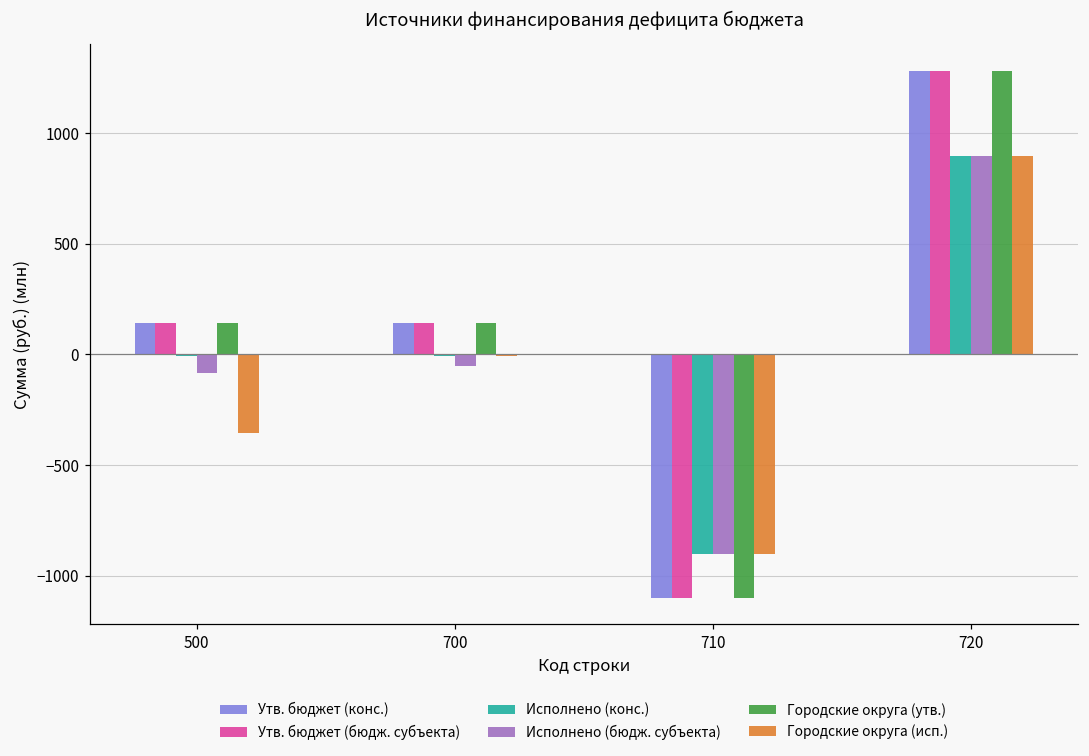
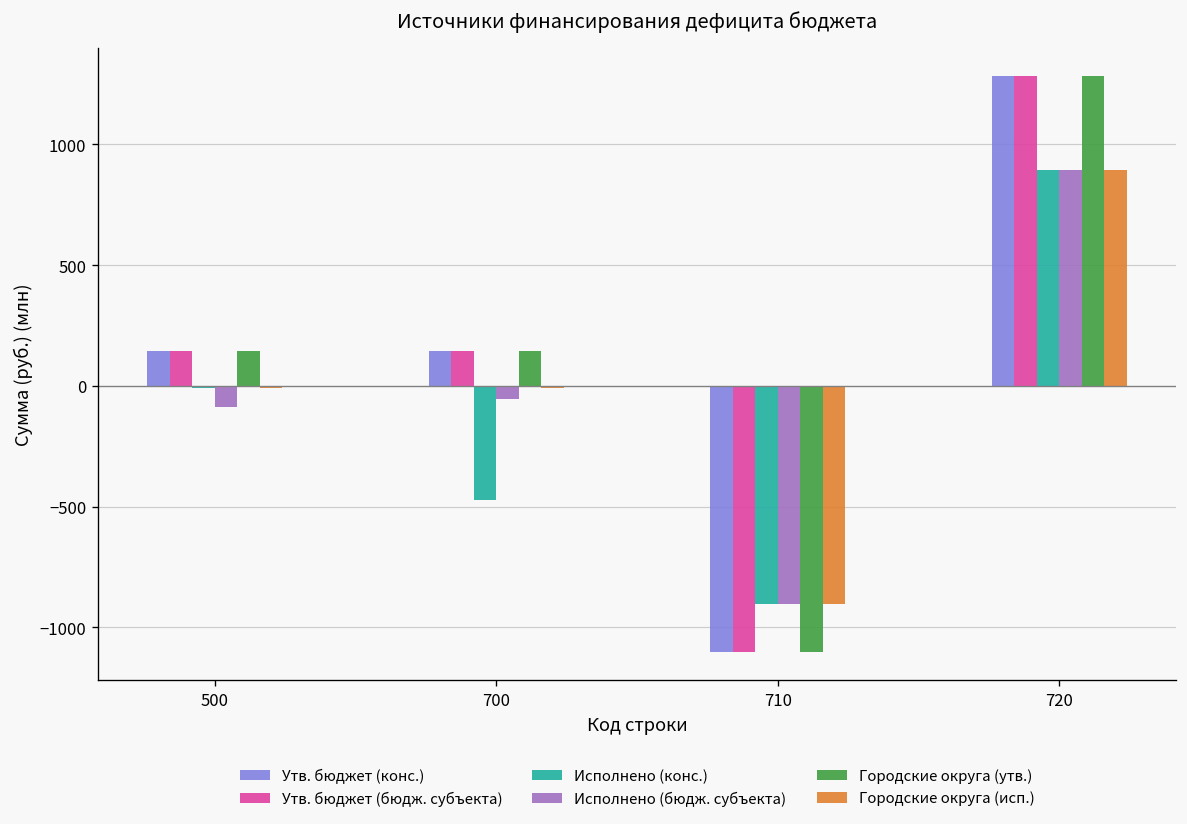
Городские округа (исп.), 500: -360 -> -10
Исполнено (конс.), 700: -10 -> -470
